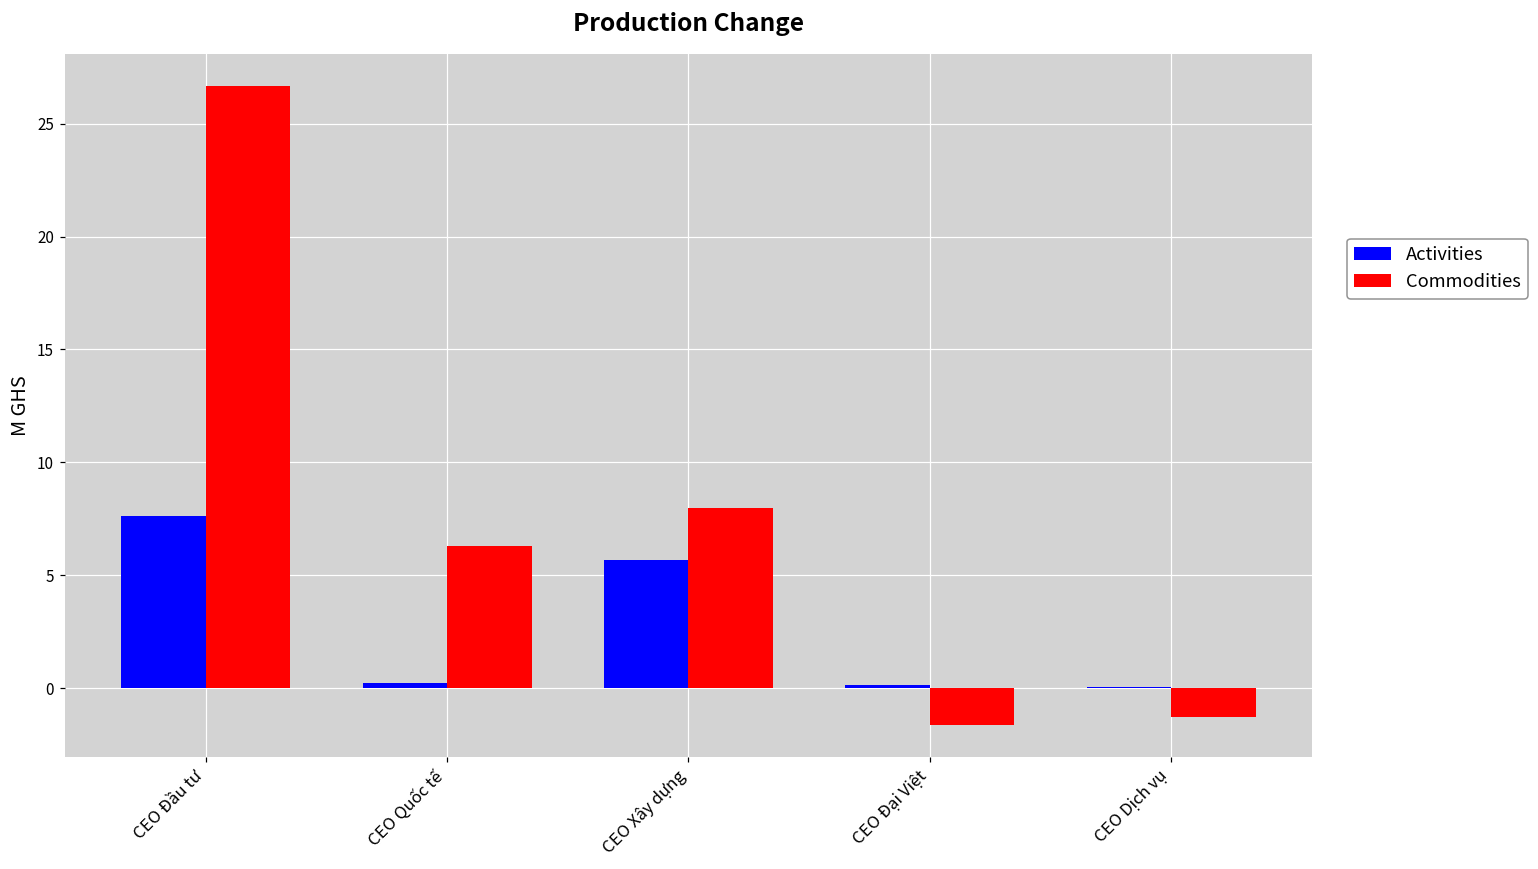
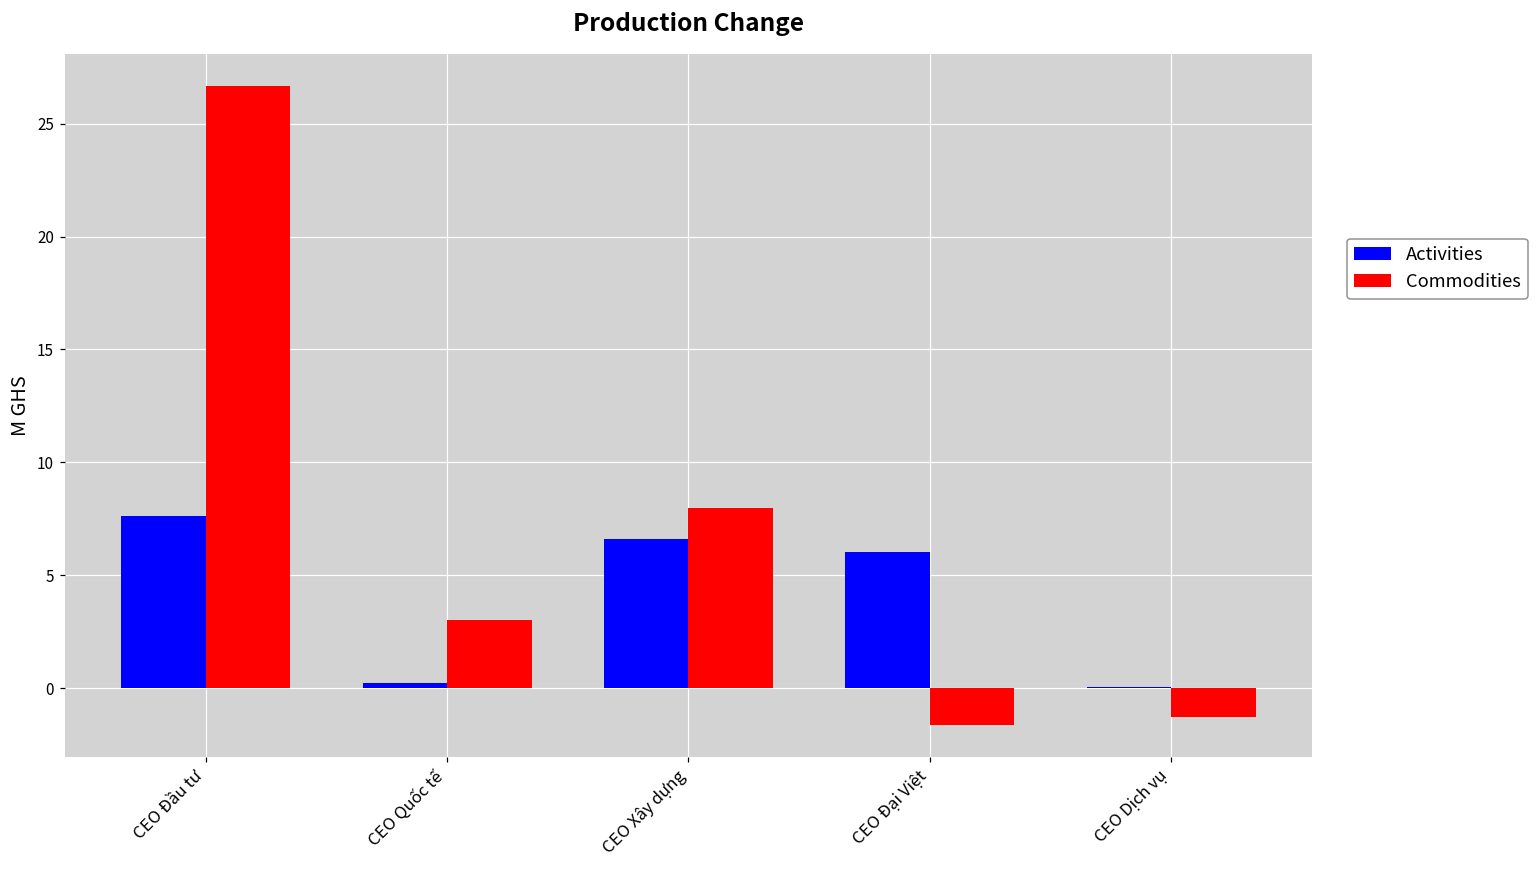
Commodities, CEO Quốc tế: 6.3 -> 3.0
Activities, CEO Xây dựng: 5.7 -> 6.6
Activities, CEO Đại Việt: 0.1 -> 6.0
